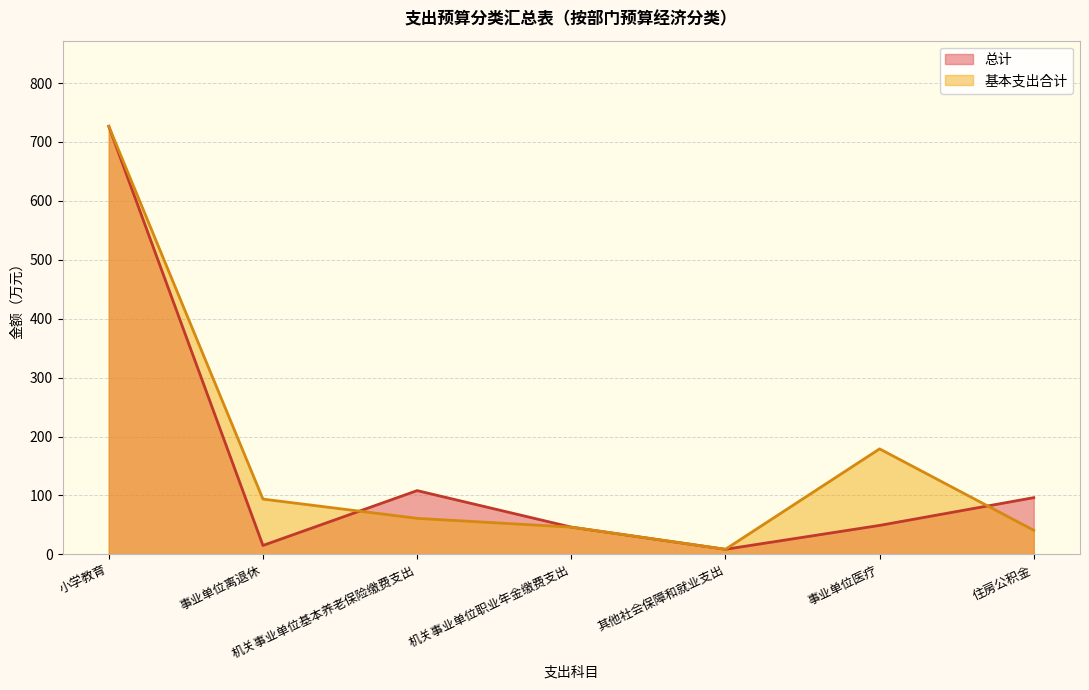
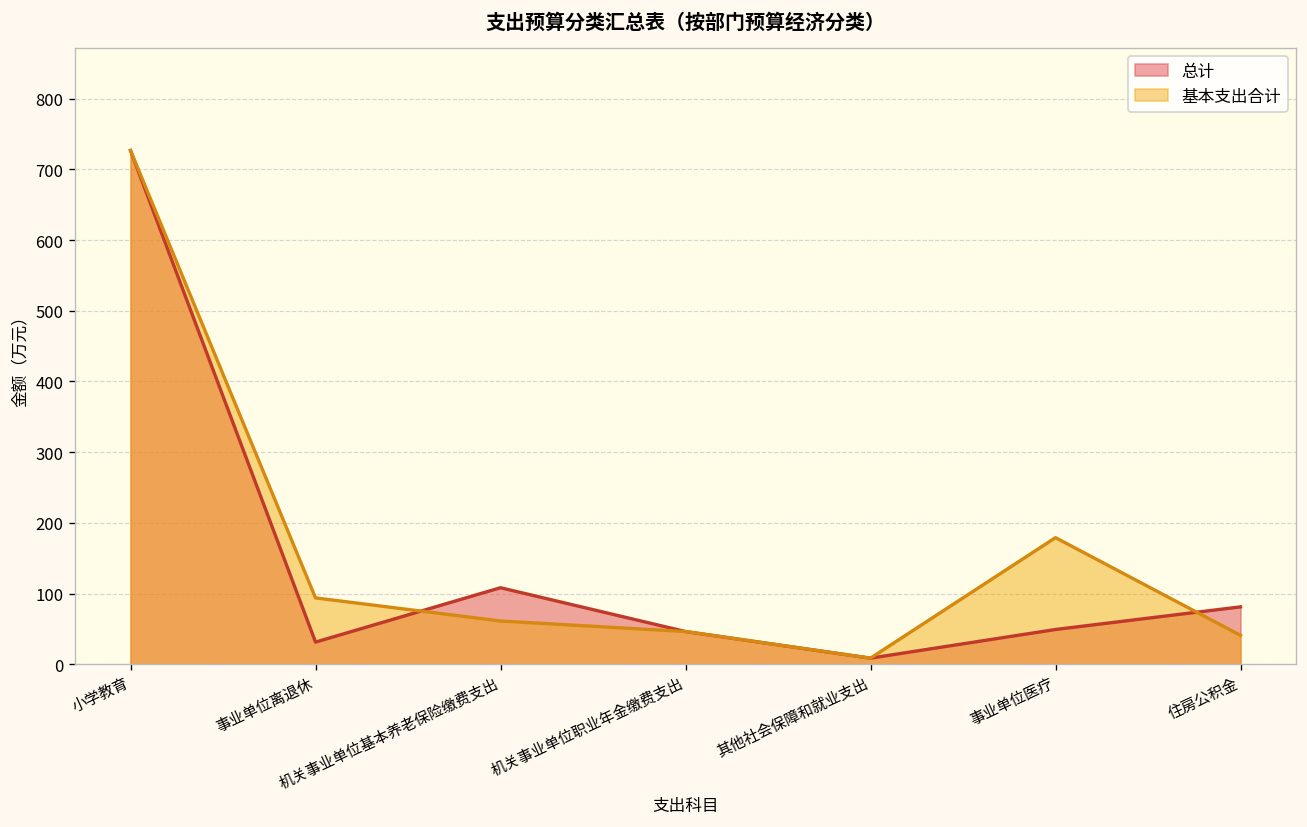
总计, 事业单位离退休: 20 -> 30
总计, 住房公积金: 100 -> 80
